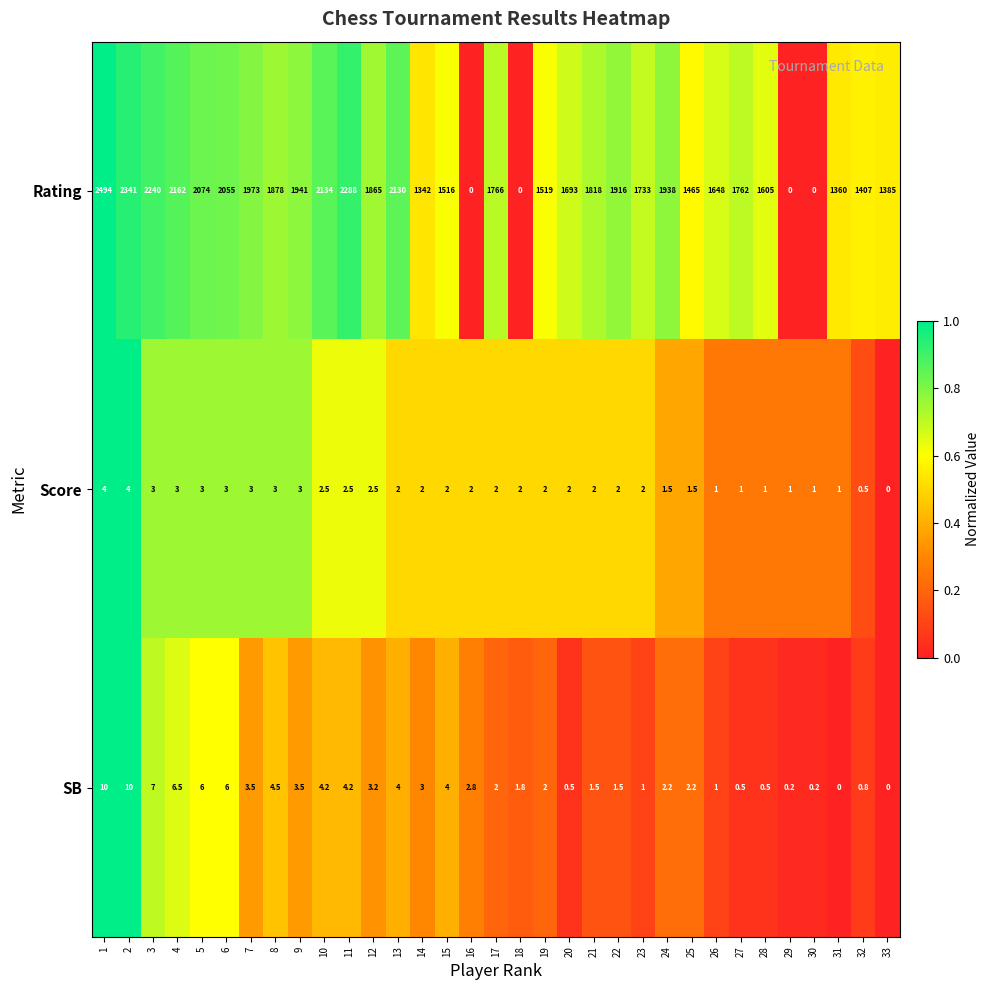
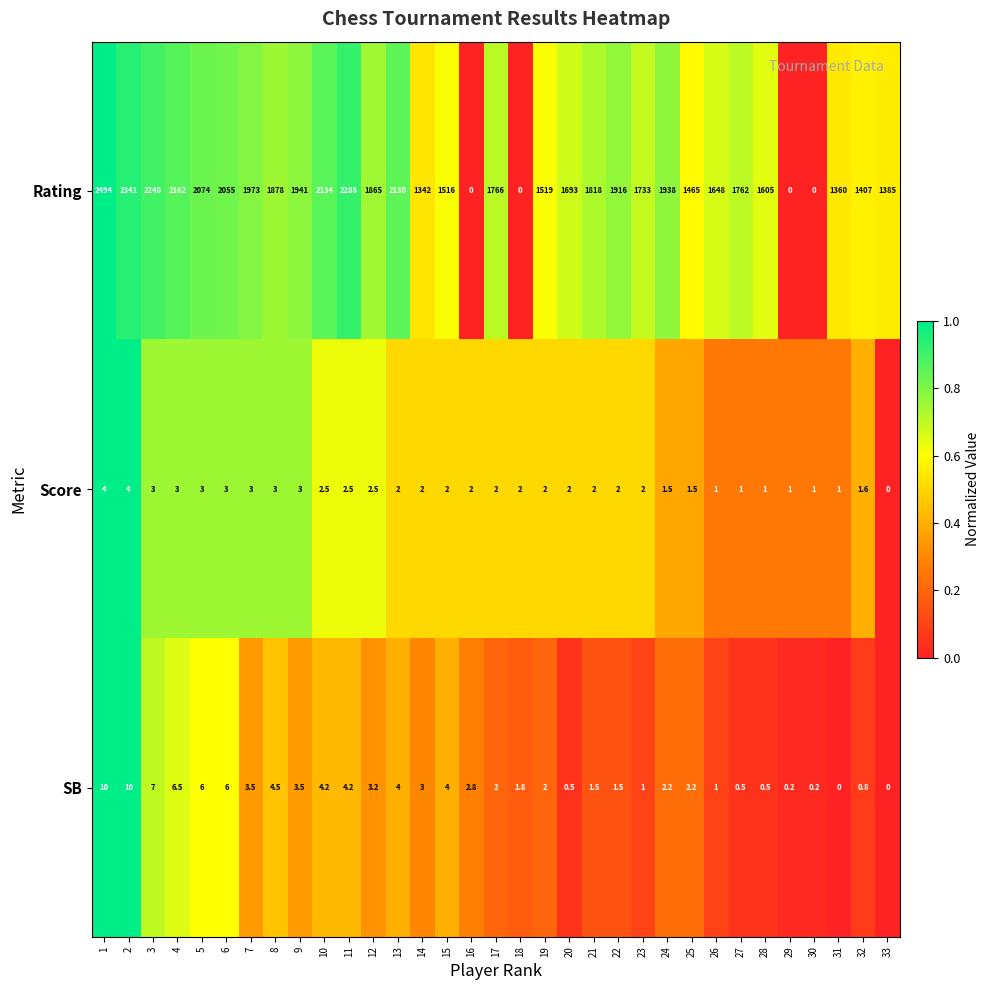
Score, 32: 0.5 -> 1.6
